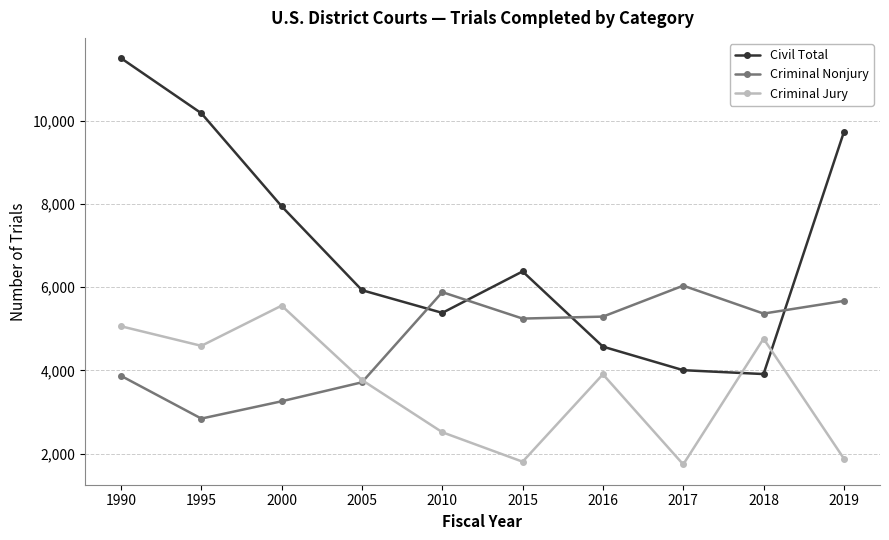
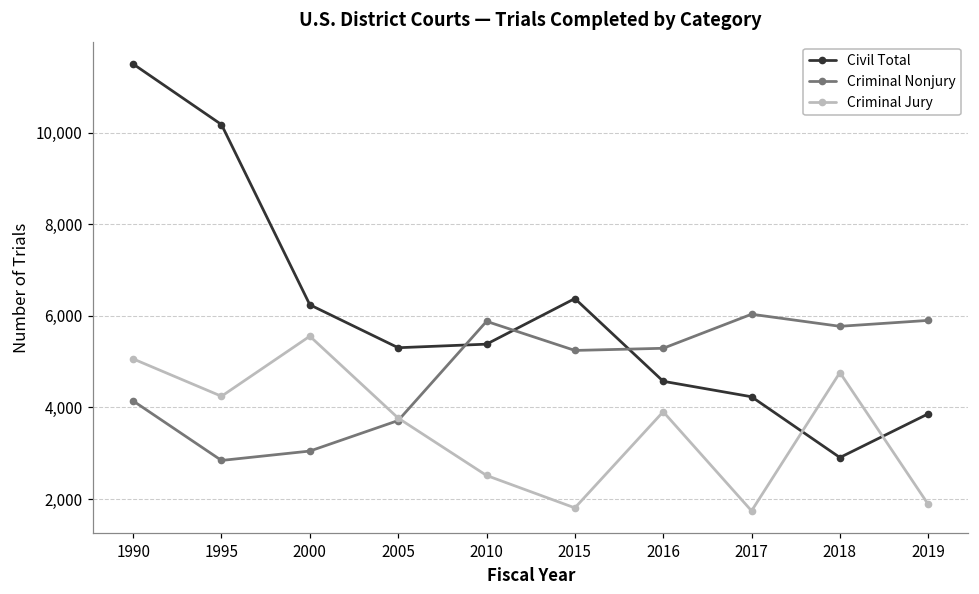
Criminal Nonjury, 1990: 3,900 -> 4,100
Criminal Jury, 1995: 4,600 -> 4,200
Civil Total, 2000: 7,900 -> 6,200
Criminal Nonjury, 2000: 3,300 -> 3,000
Civil Total, 2005: 5,900 -> 5,300
Civil Total, 2017: 4,000 -> 4,200
Civil Total, 2018: 3,900 -> 2,900
Criminal Nonjury, 2018: 5,400 -> 5,800
Civil Total, 2019: 9,700 -> 3,900
Criminal Nonjury, 2019: 5,700 -> 5,900
